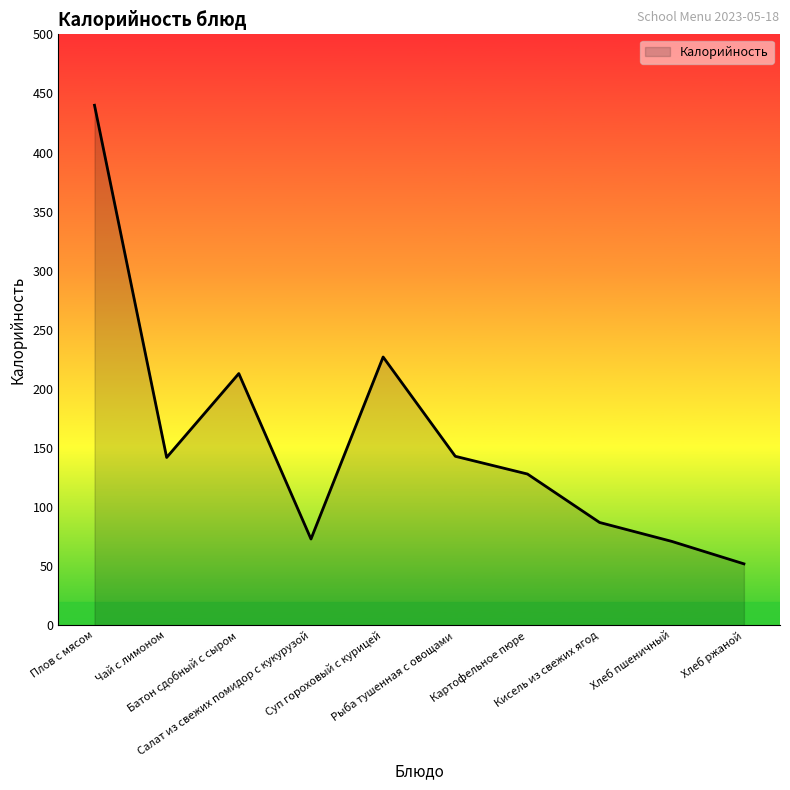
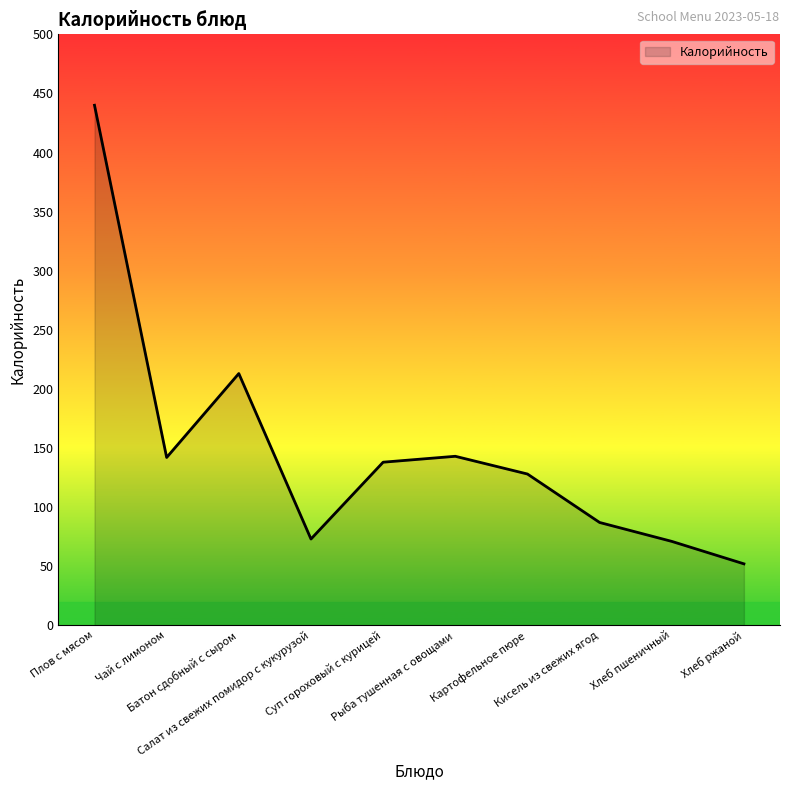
Суп гороховый с курицей: 227 -> 138
